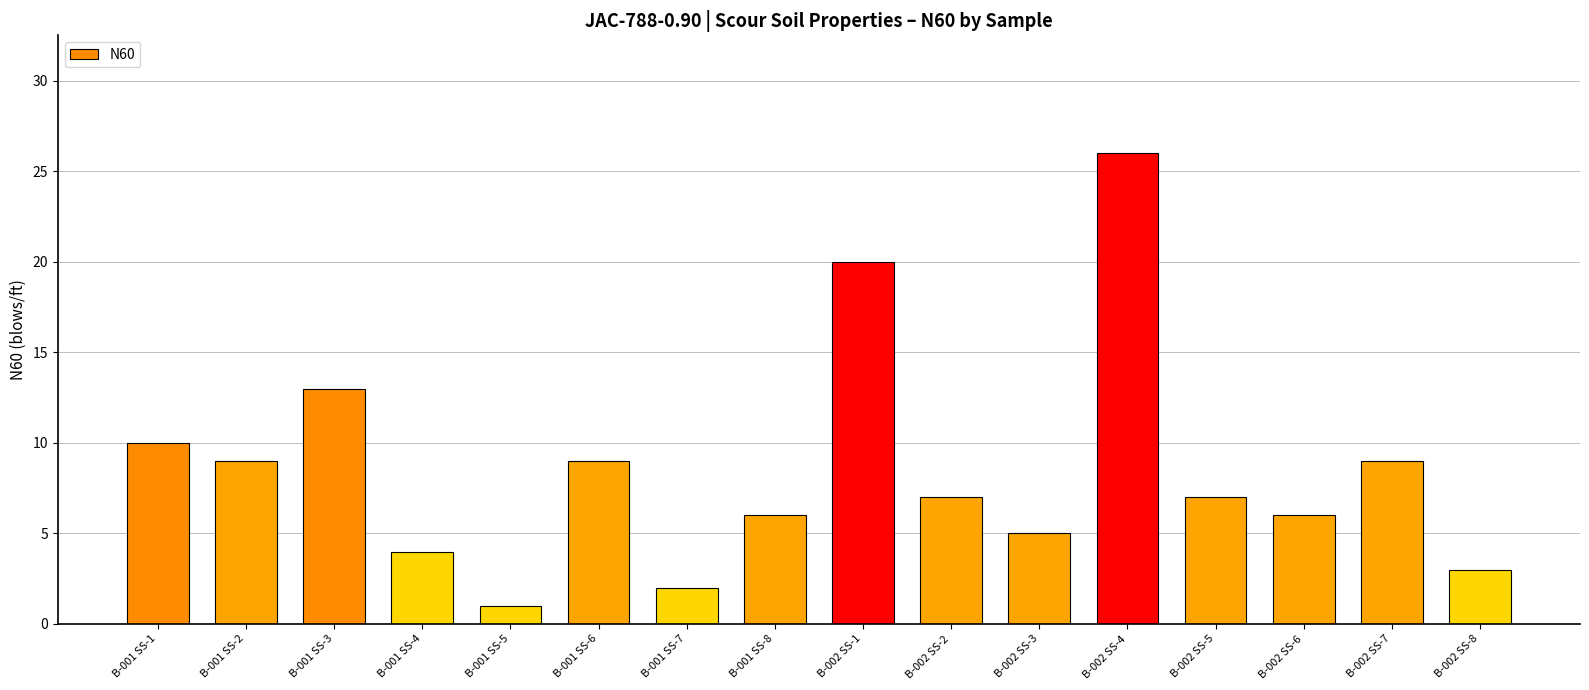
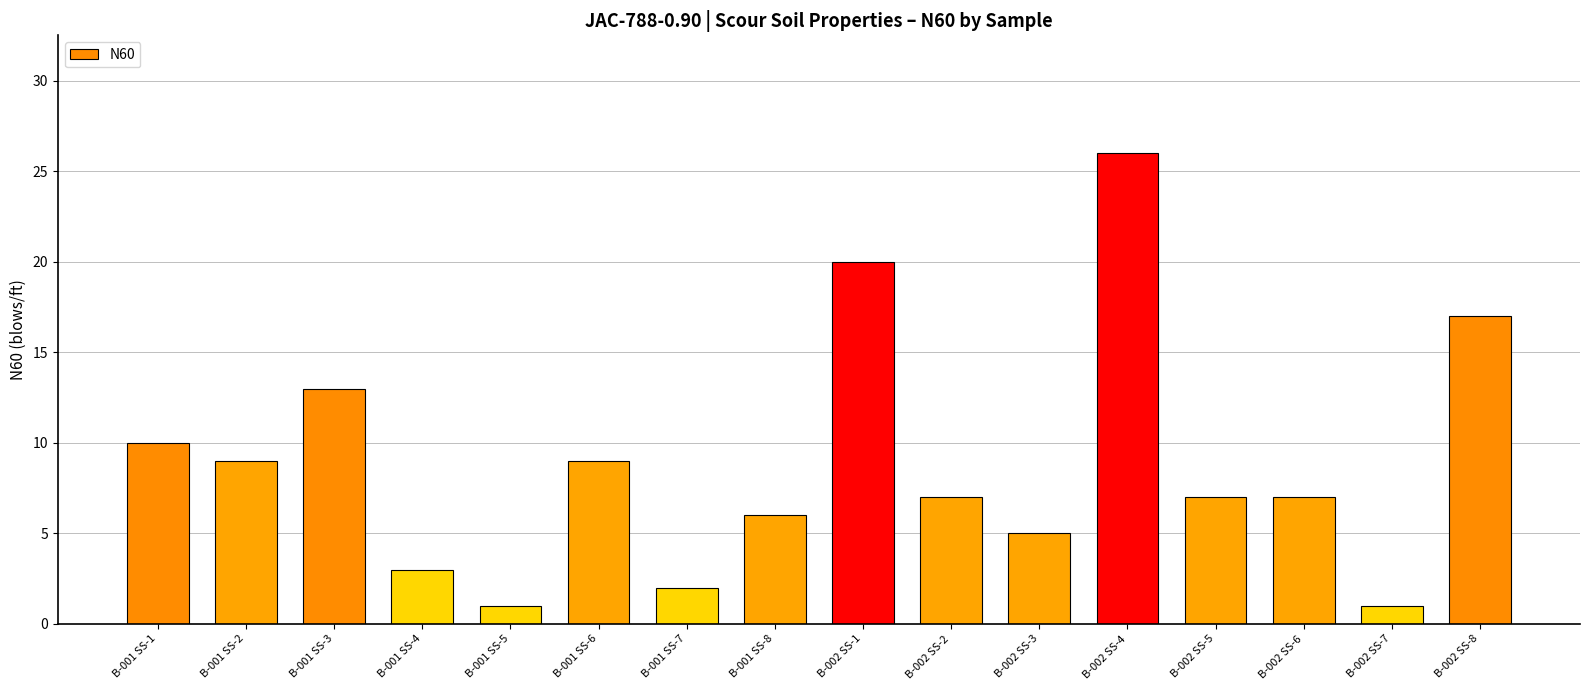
B-001 SS-4: 4 -> 3
B-002 SS-6: 6 -> 7
B-002 SS-7: 9 -> 1
B-002 SS-8: 3 -> 17
